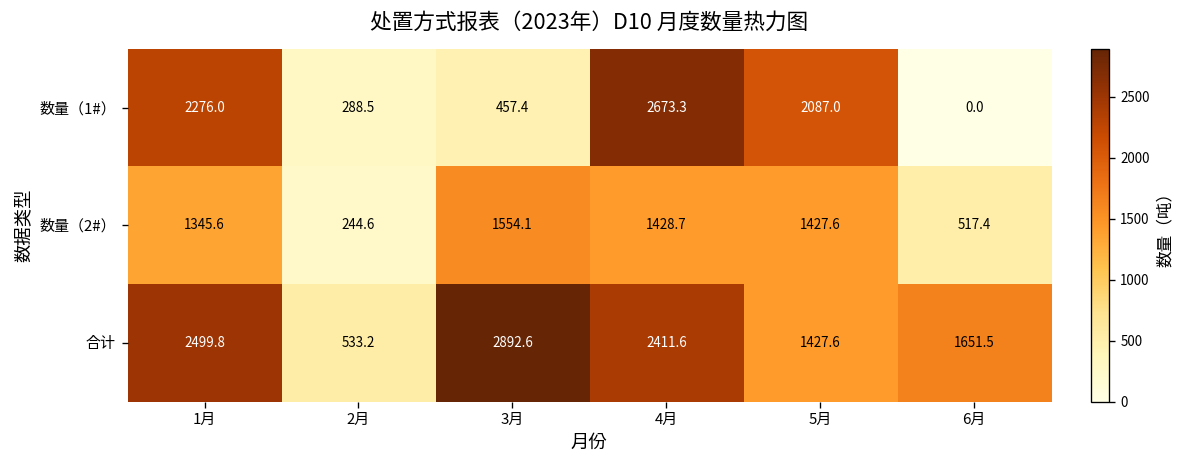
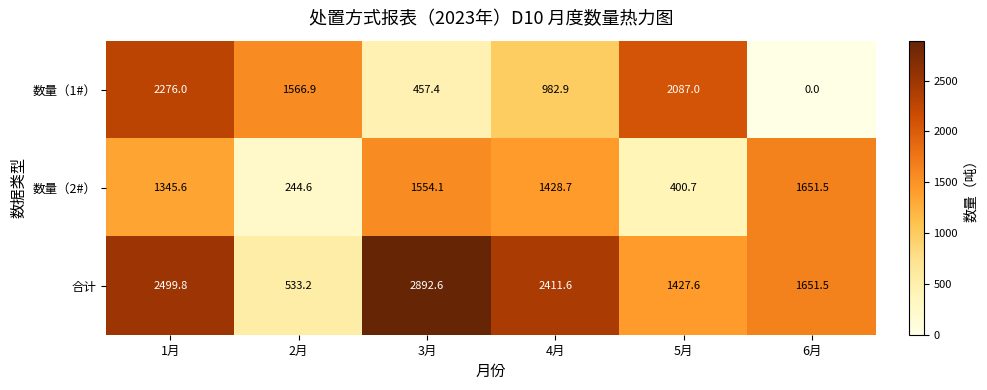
数量（1#）, 2月: 288.5 -> 1566.9
数量（1#）, 4月: 2673.3 -> 982.9
数量（2#）, 5月: 1427.6 -> 400.7
数量（2#）, 6月: 517.4 -> 1651.5
